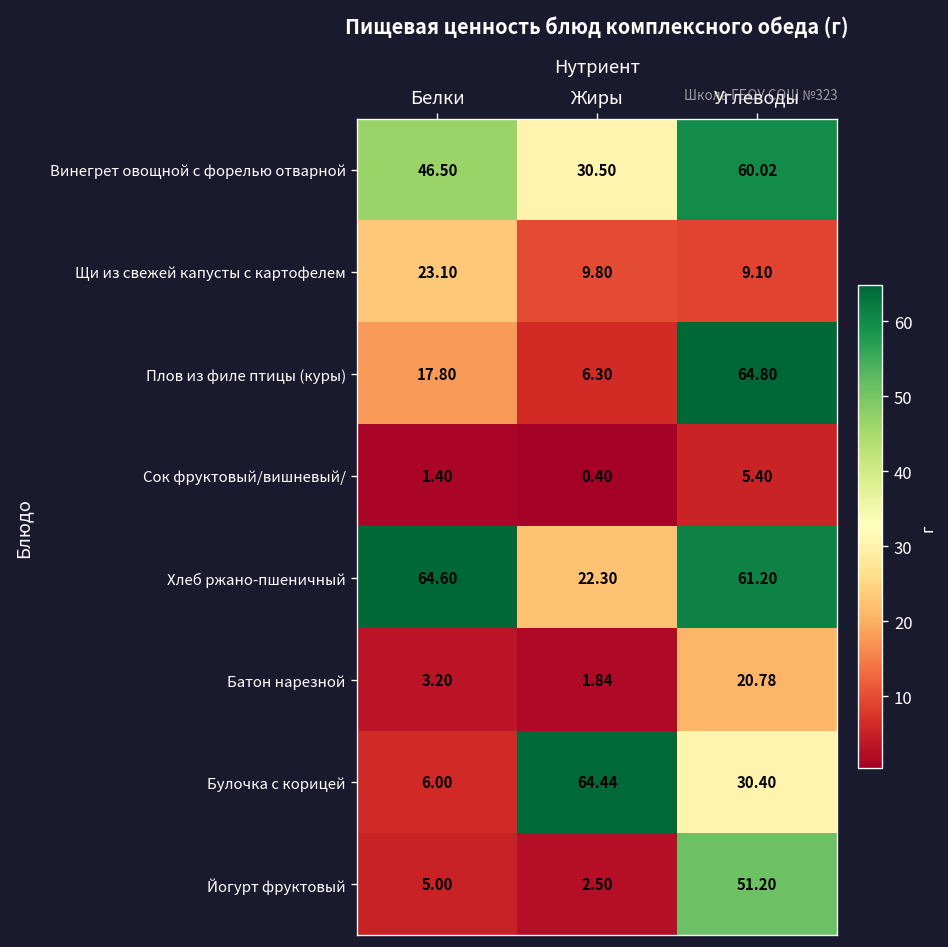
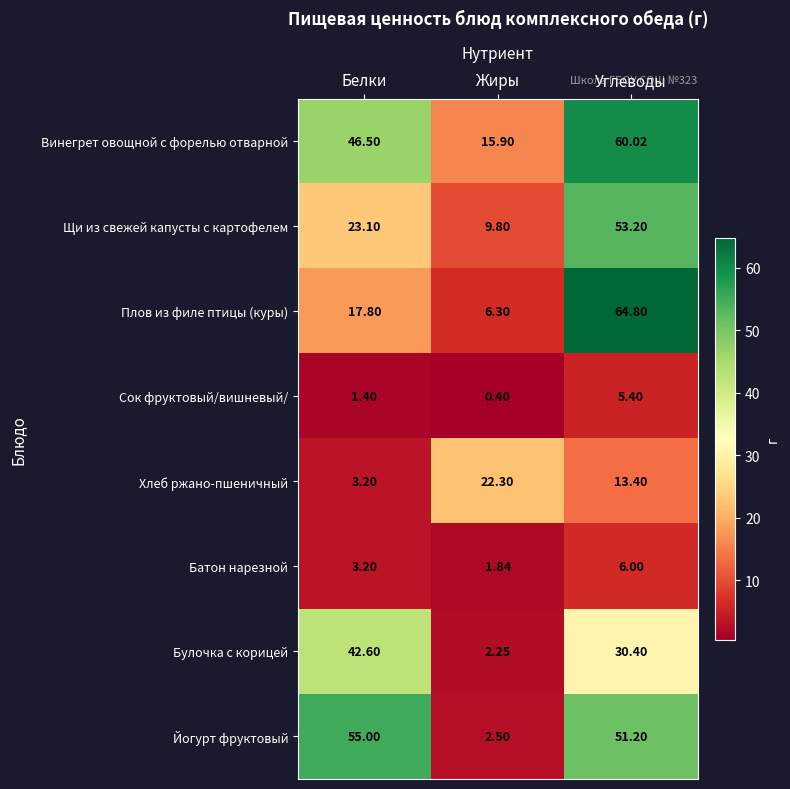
Винегрет овощной с форелью отварной, Жиры: 30.50 -> 15.90
Щи из свежей капусты с картофелем, Углеводы: 9.10 -> 53.20
Хлеб ржано-пшеничный, Белки: 64.60 -> 3.20
Хлеб ржано-пшеничный, Углеводы: 61.20 -> 13.40
Батон нарезной, Углеводы: 20.78 -> 6.00
Булочка с корицей, Белки: 6.00 -> 42.60
Булочка с корицей, Жиры: 64.44 -> 2.25
Йогурт фруктовый, Белки: 5.00 -> 55.00
